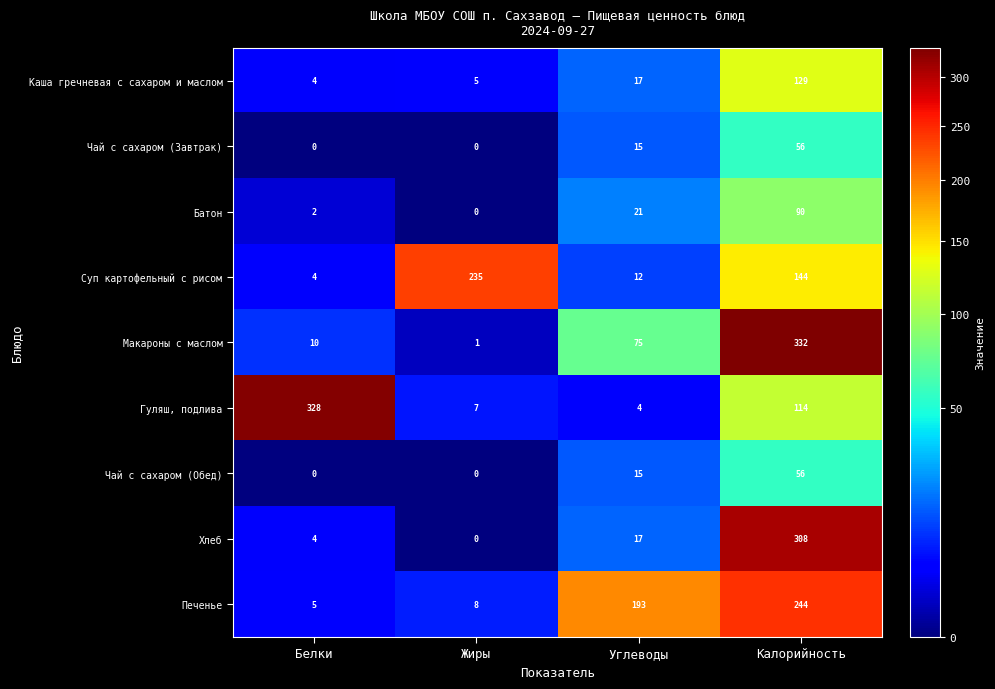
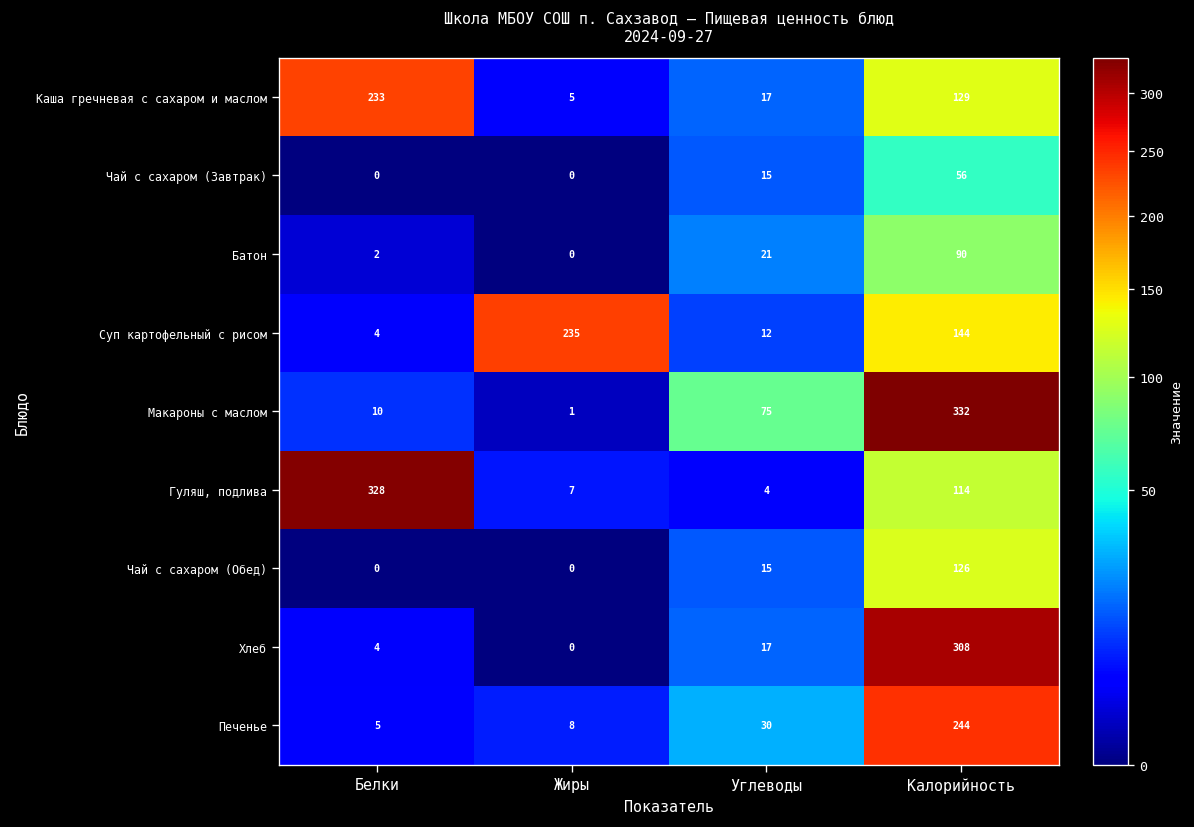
Каша гречневая с сахаром и маслом, Белки: 4 -> 233
Чай с сахаром (Обед), Калорийность: 56 -> 126
Печенье, Углеводы: 193 -> 30
